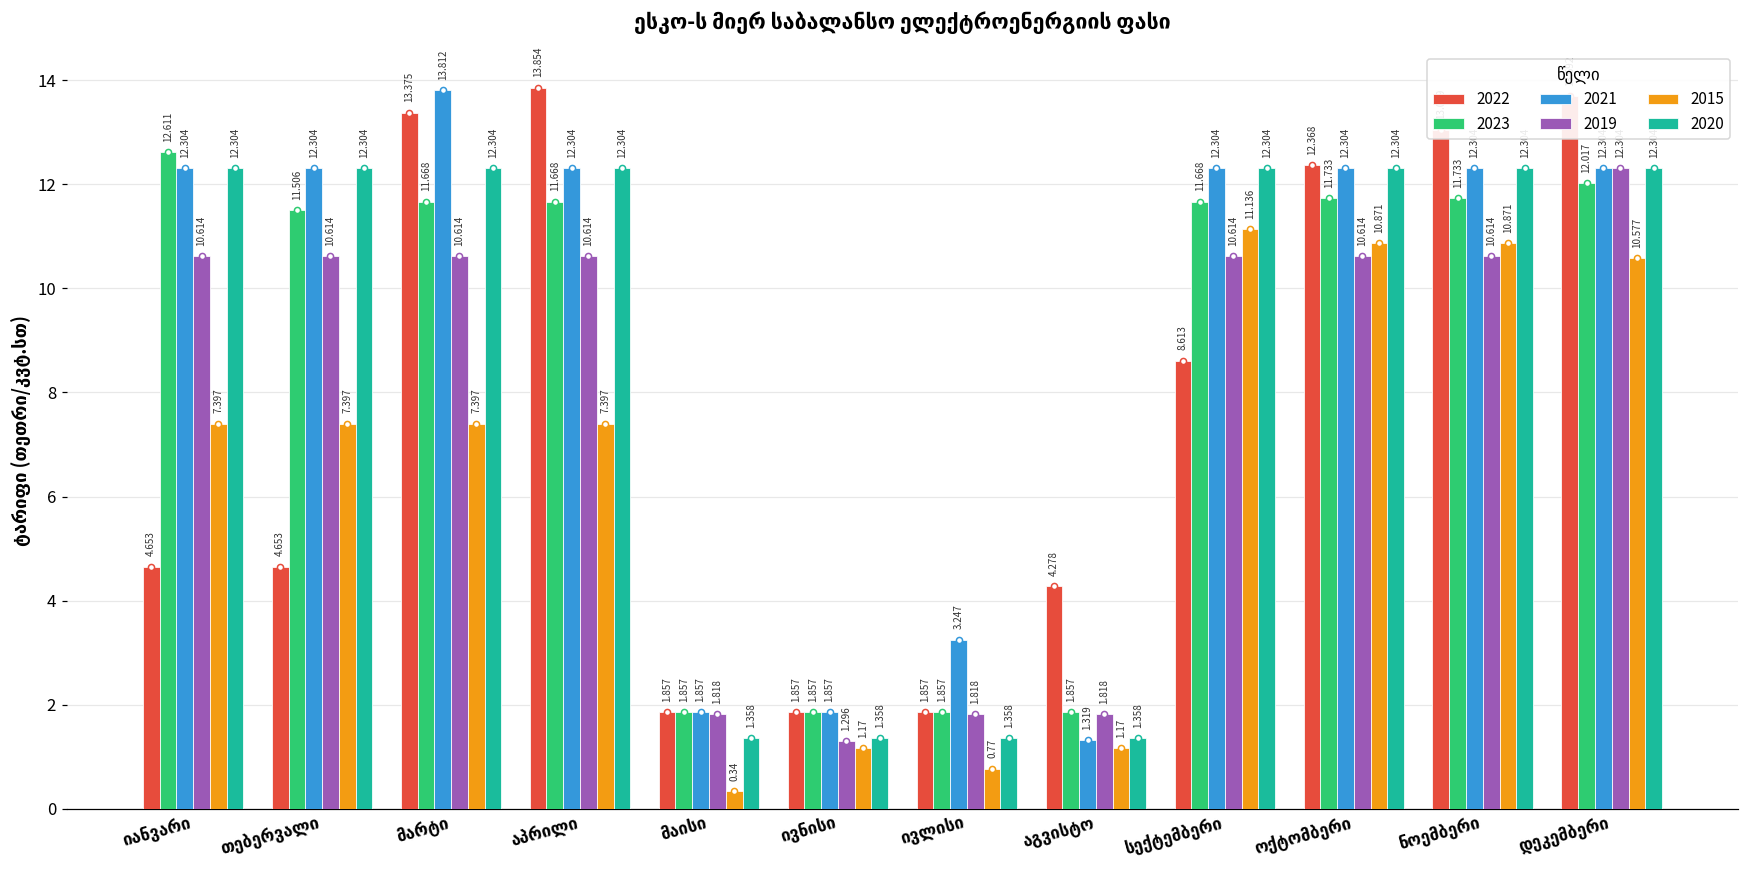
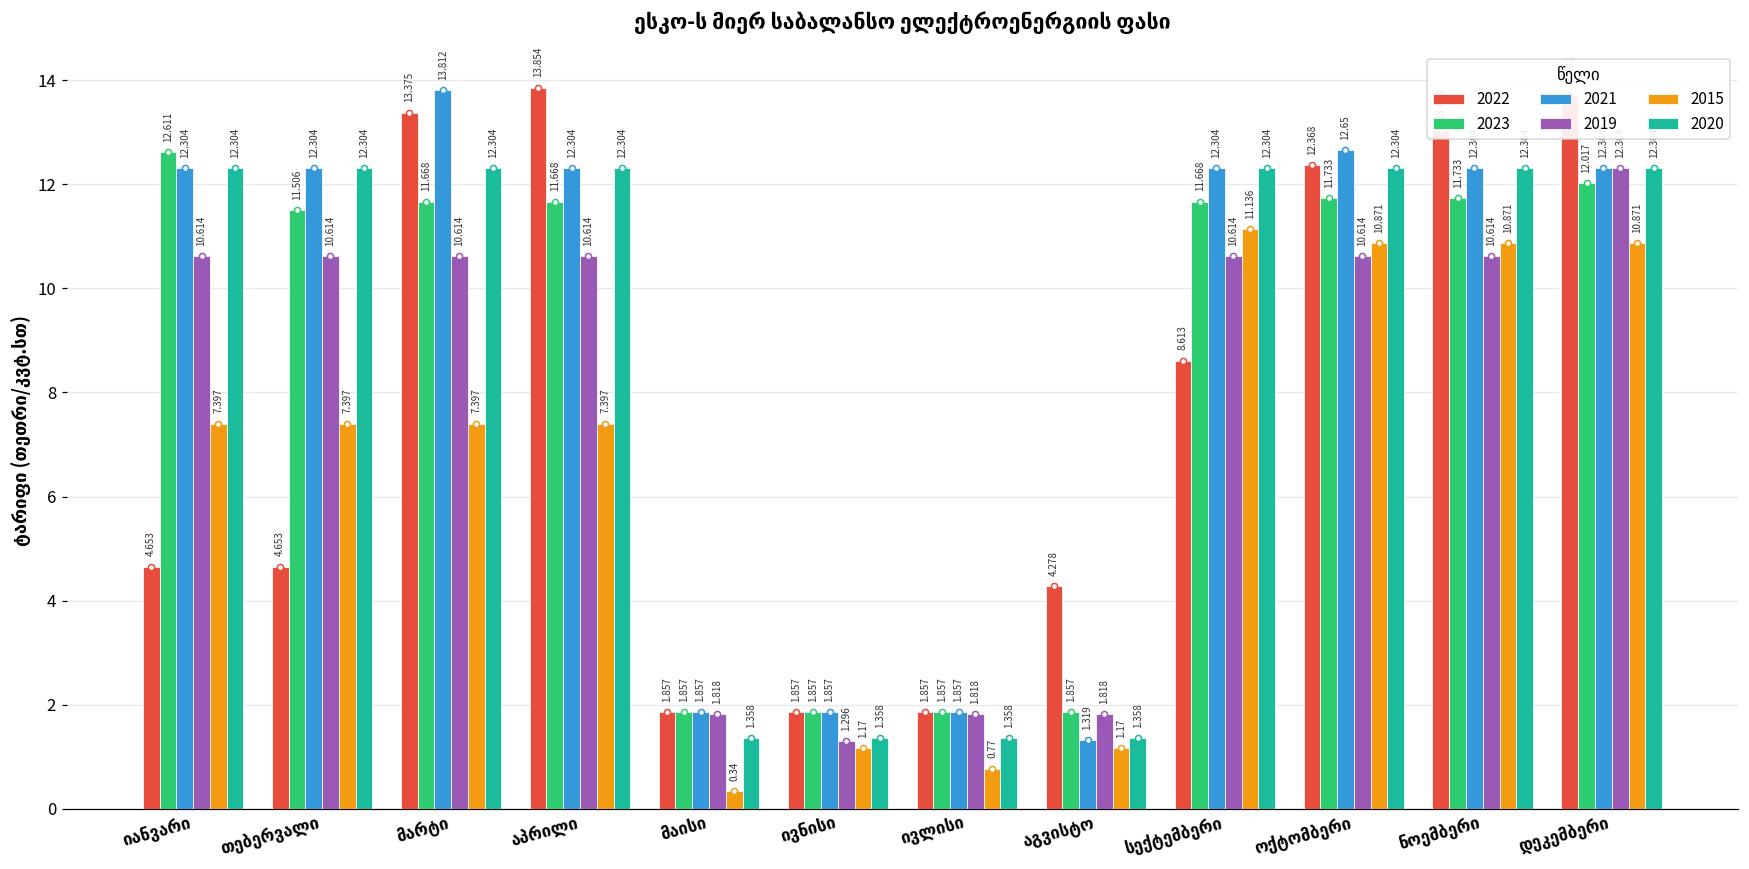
2021, ივლისი: 3.247 -> 1.857
2021, ოქტომბერი: 12.304 -> 12.65
2015, დეკემბერი: 10.577 -> 10.871
